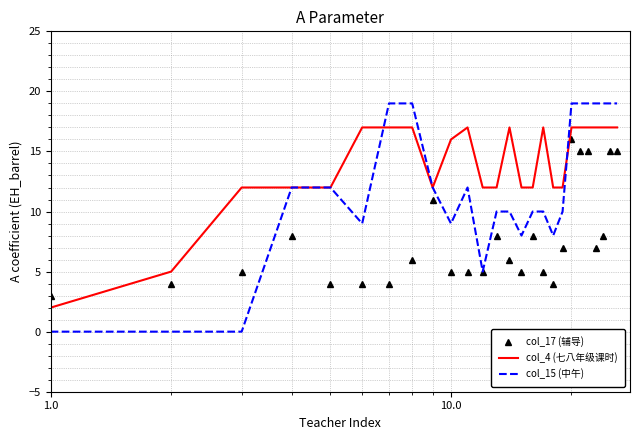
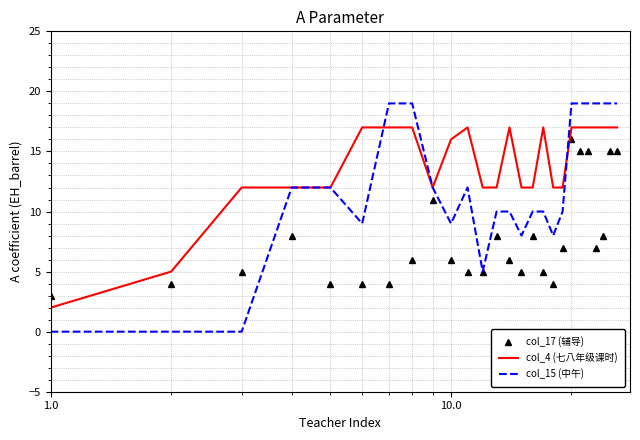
col_17 (辅导), 10.0: 5 -> 6
